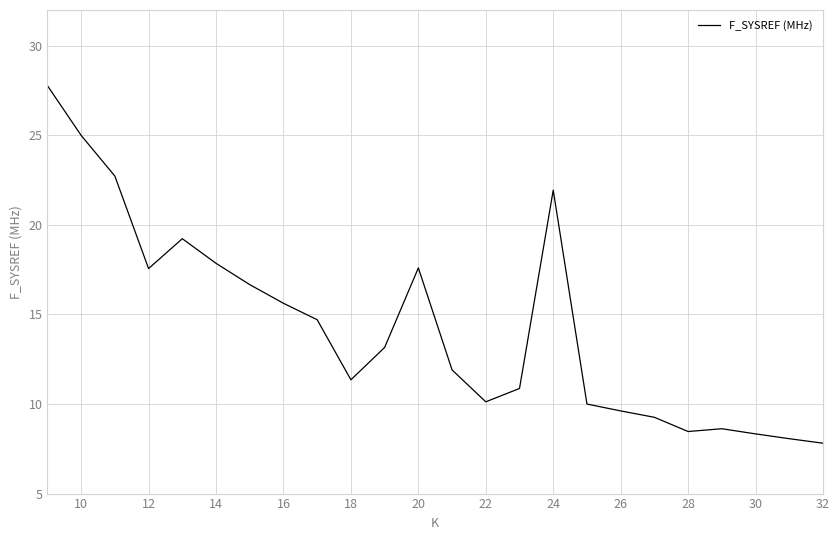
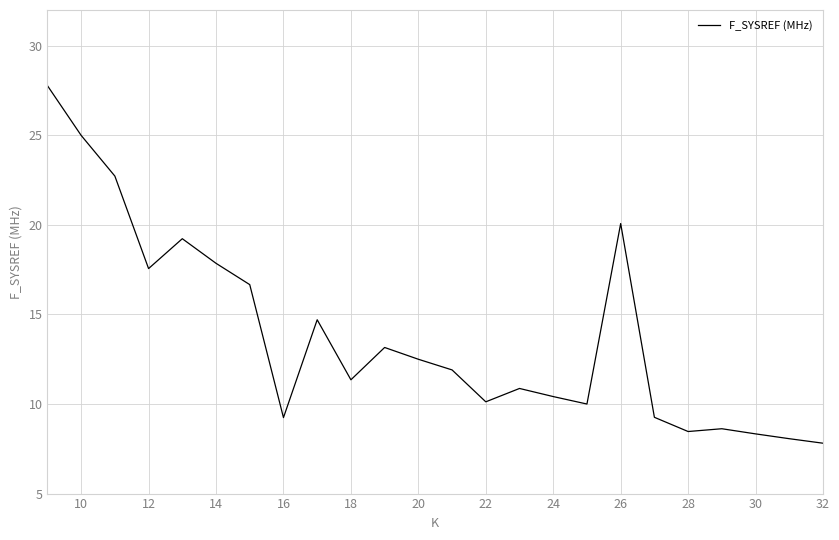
16: 15.6 -> 9.2
20: 17.6 -> 12.5
24: 21.9 -> 10.4
26: 9.6 -> 20.1
